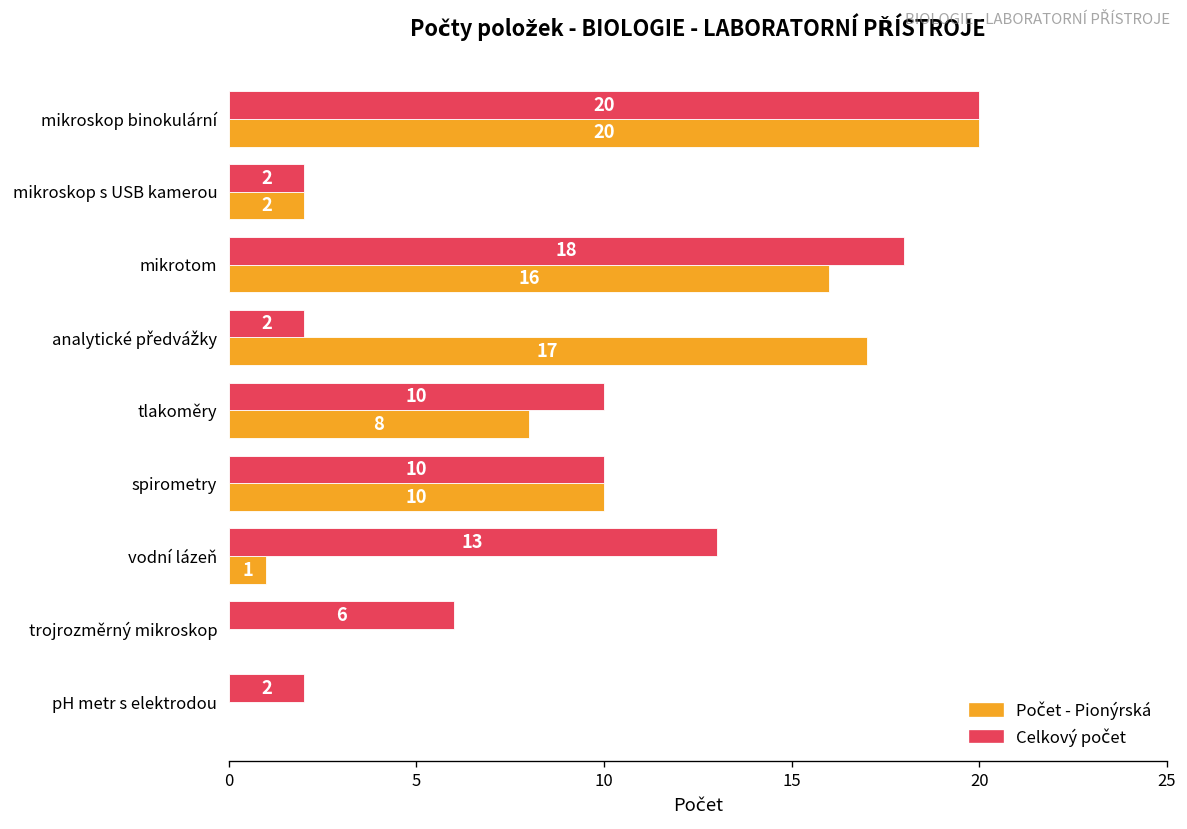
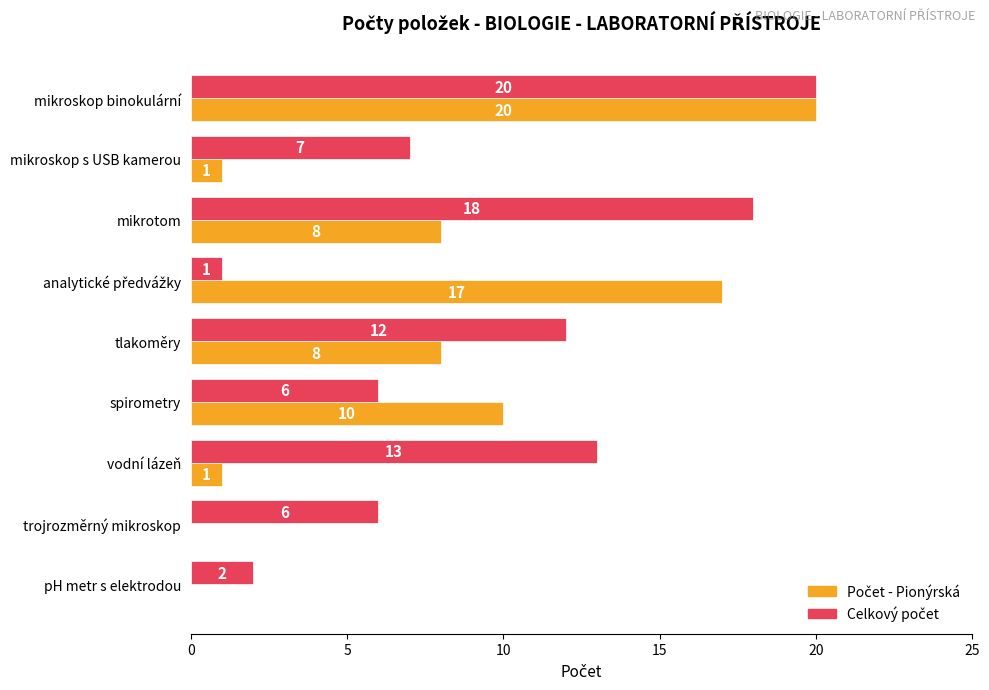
Celkový počet, mikroskop s USB kamerou: 2 -> 7
Počet - Pionýrská, mikroskop s USB kamerou: 2 -> 1
Počet - Pionýrská, mikrotom: 16 -> 8
Celkový počet, analytické předvážky: 2 -> 1
Celkový počet, tlakoměry: 10 -> 12
Celkový počet, spirometry: 10 -> 6
